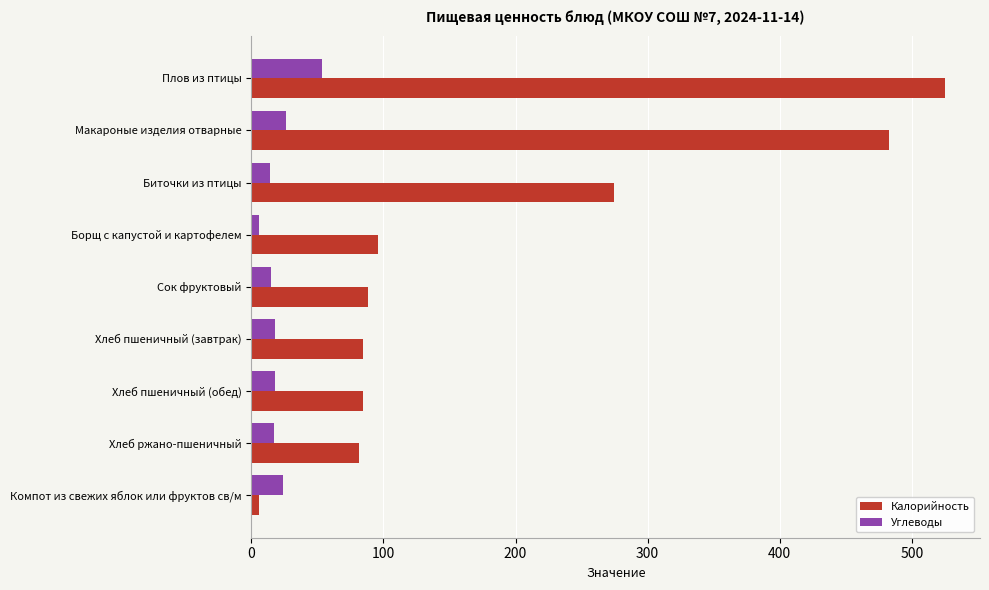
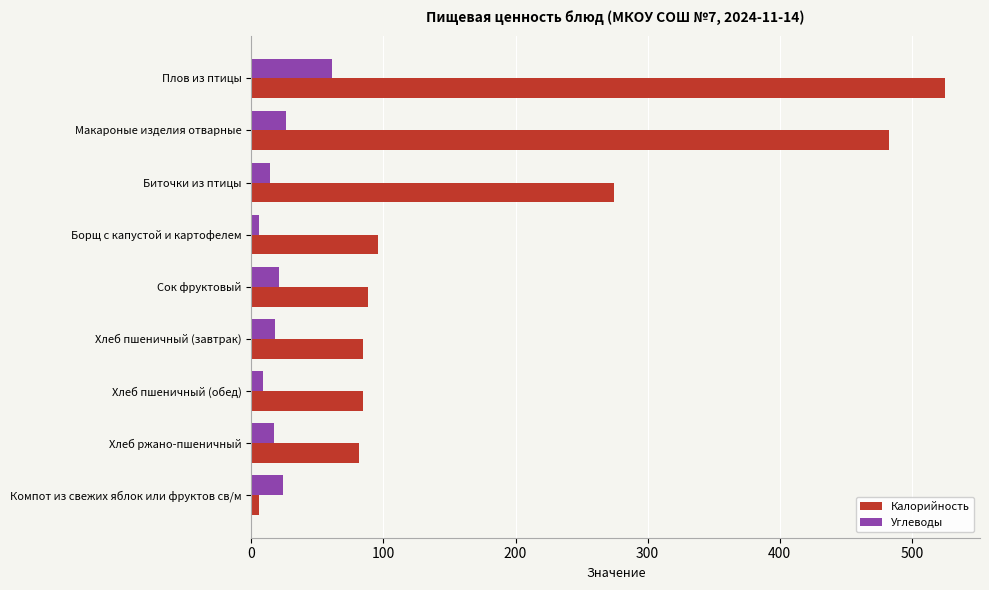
Углеводы, Плов из птицы: 54 -> 61
Углеводы, Сок фруктовый: 15 -> 21
Углеводы, Хлеб пшеничный (обед): 18 -> 9
